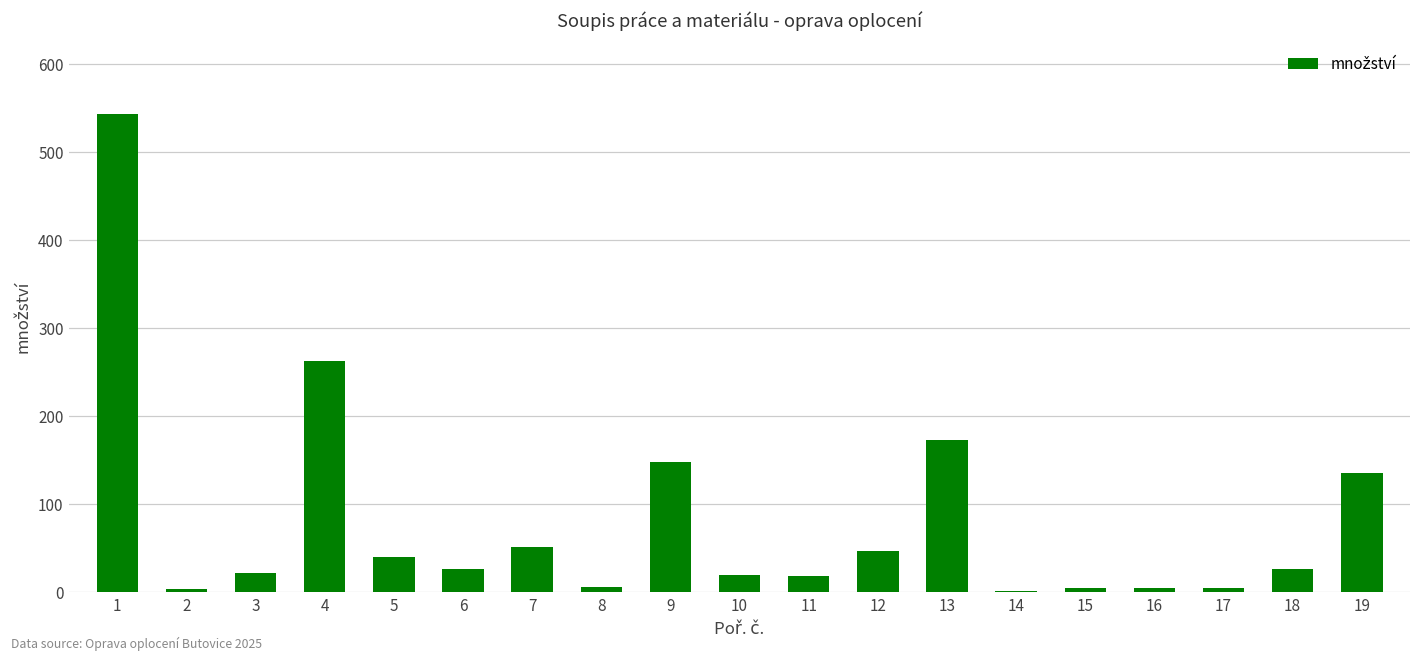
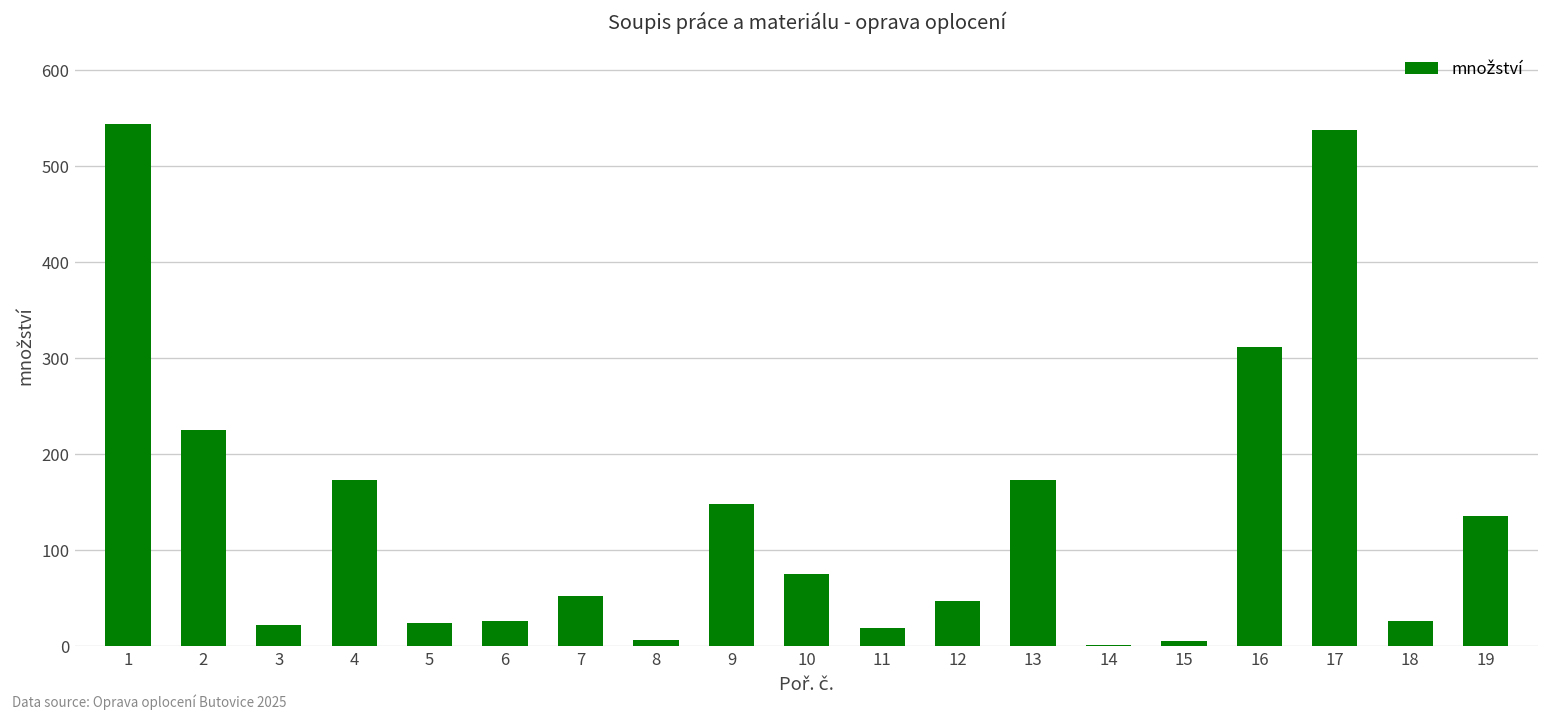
2: 0 -> 230
4: 260 -> 170
5: 40 -> 20
10: 20 -> 80
16: 10 -> 310
17: 10 -> 540
